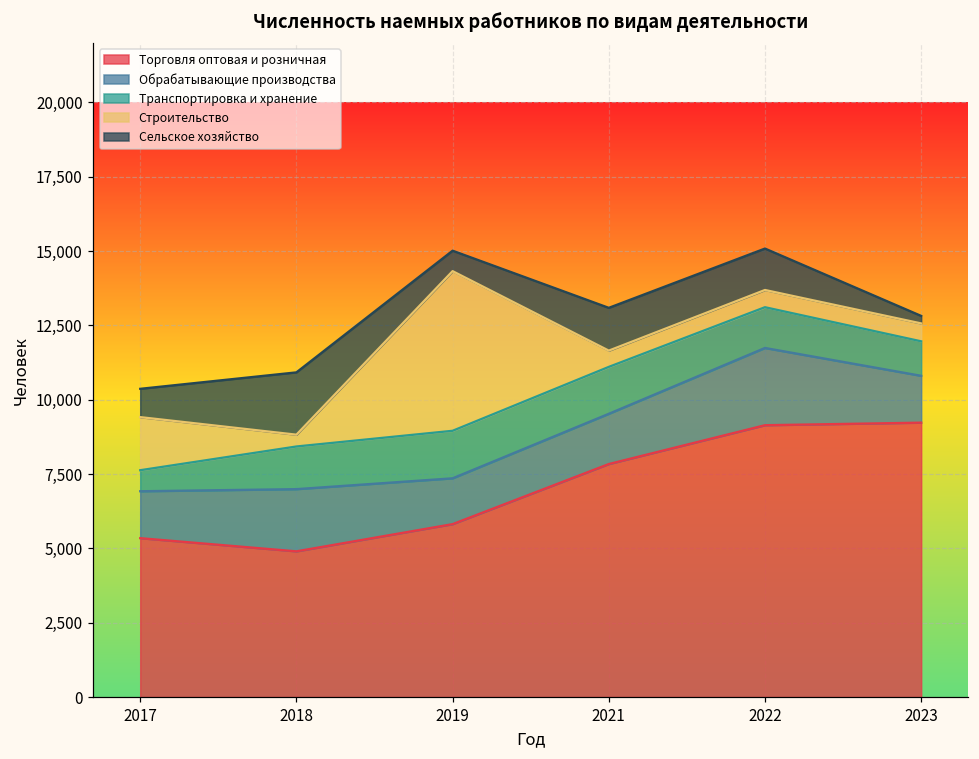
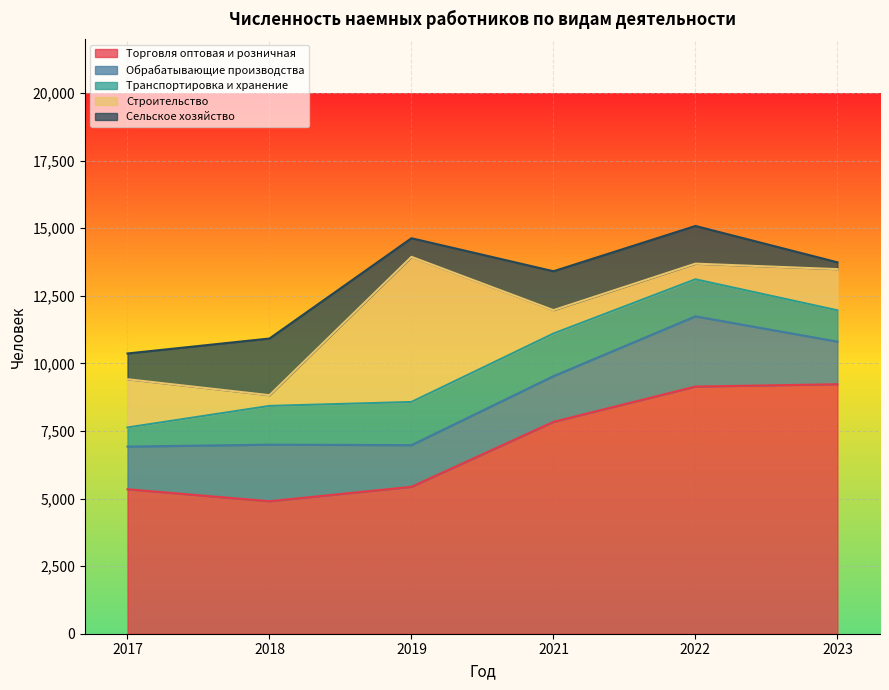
Торговля оптовая и розничная, 2019: 5,800 -> 5,400
Строительство, 2021: 500 -> 900
Строительство, 2023: 600 -> 1,500
